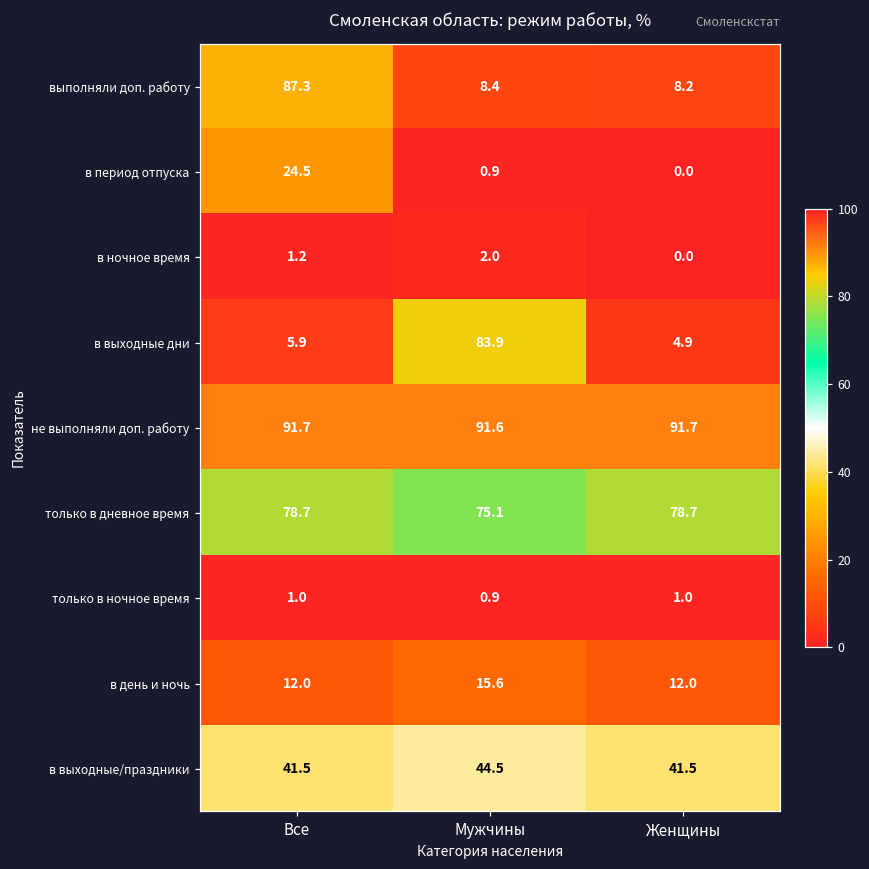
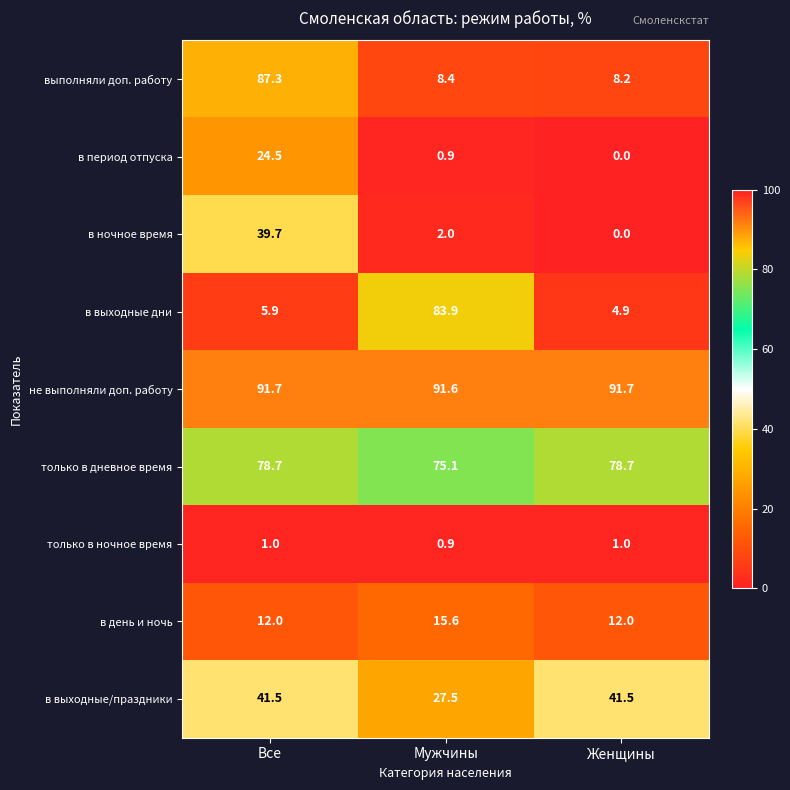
в ночное время, Все: 1.2 -> 39.7
в выходные/праздники, Мужчины: 44.5 -> 27.5
